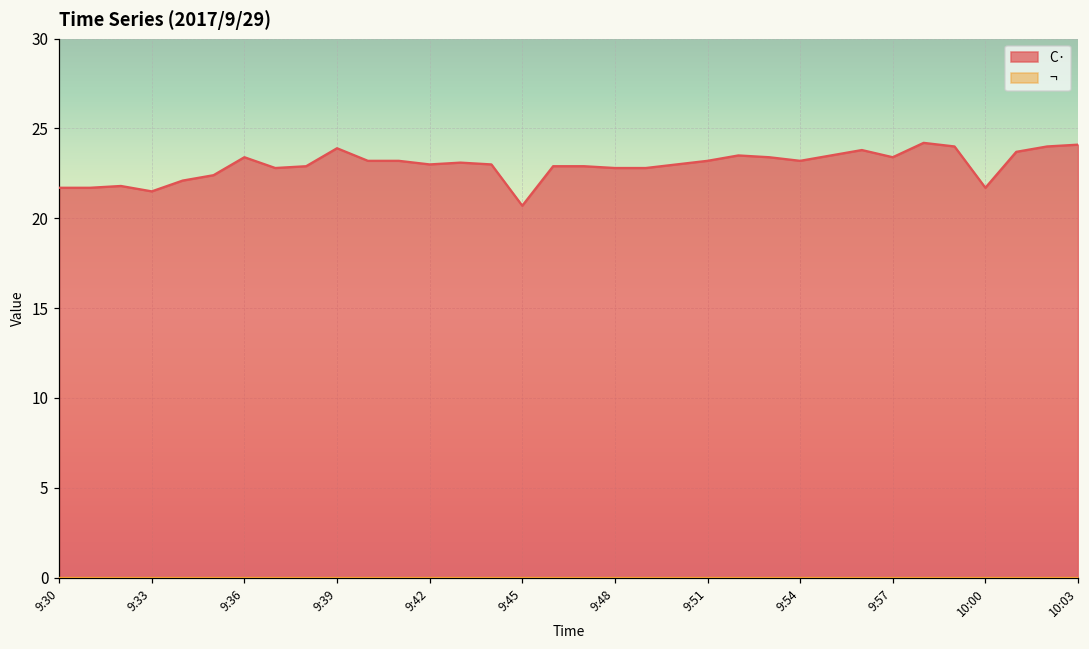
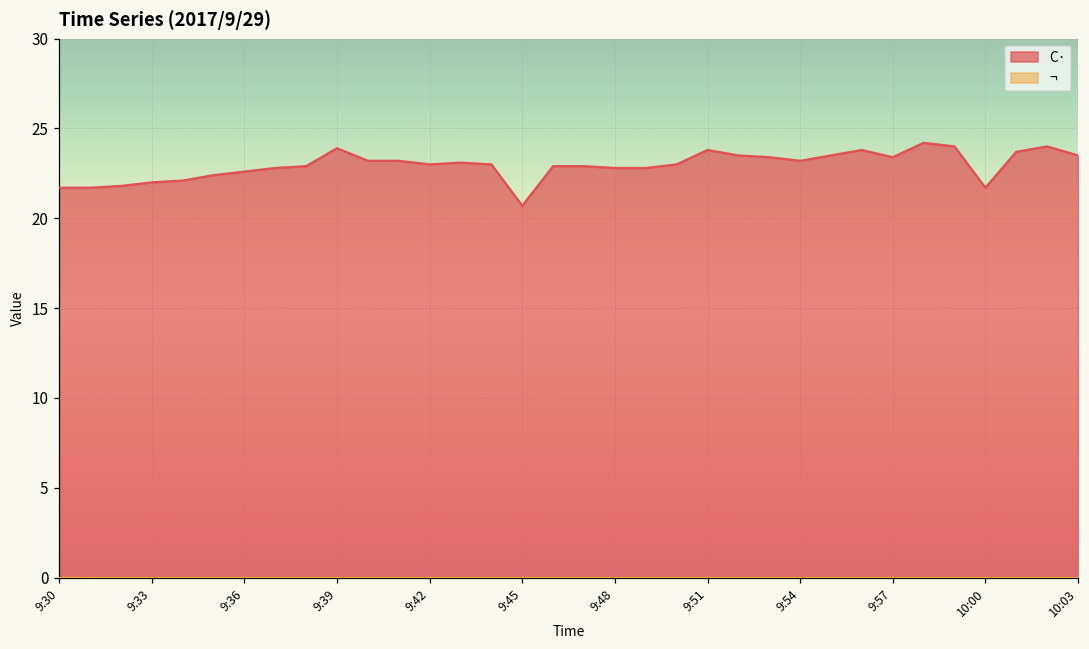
C·, 9:33: 21.5 -> 22.0
C·, 9:36: 23.4 -> 22.6
C·, 9:51: 23.2 -> 23.8
C·, 10:03: 24.1 -> 23.5
